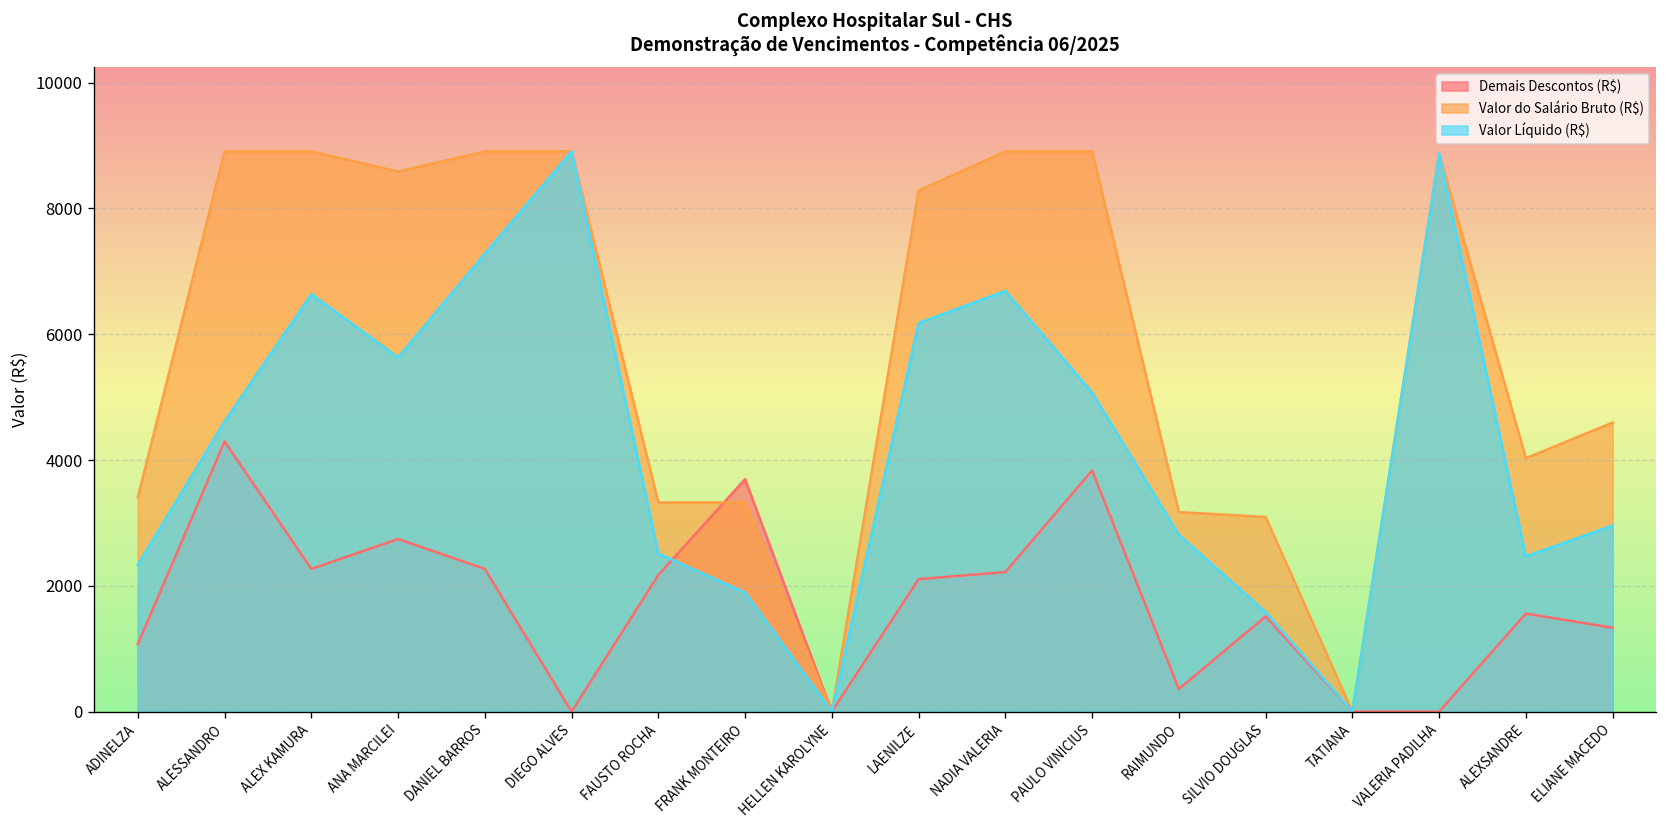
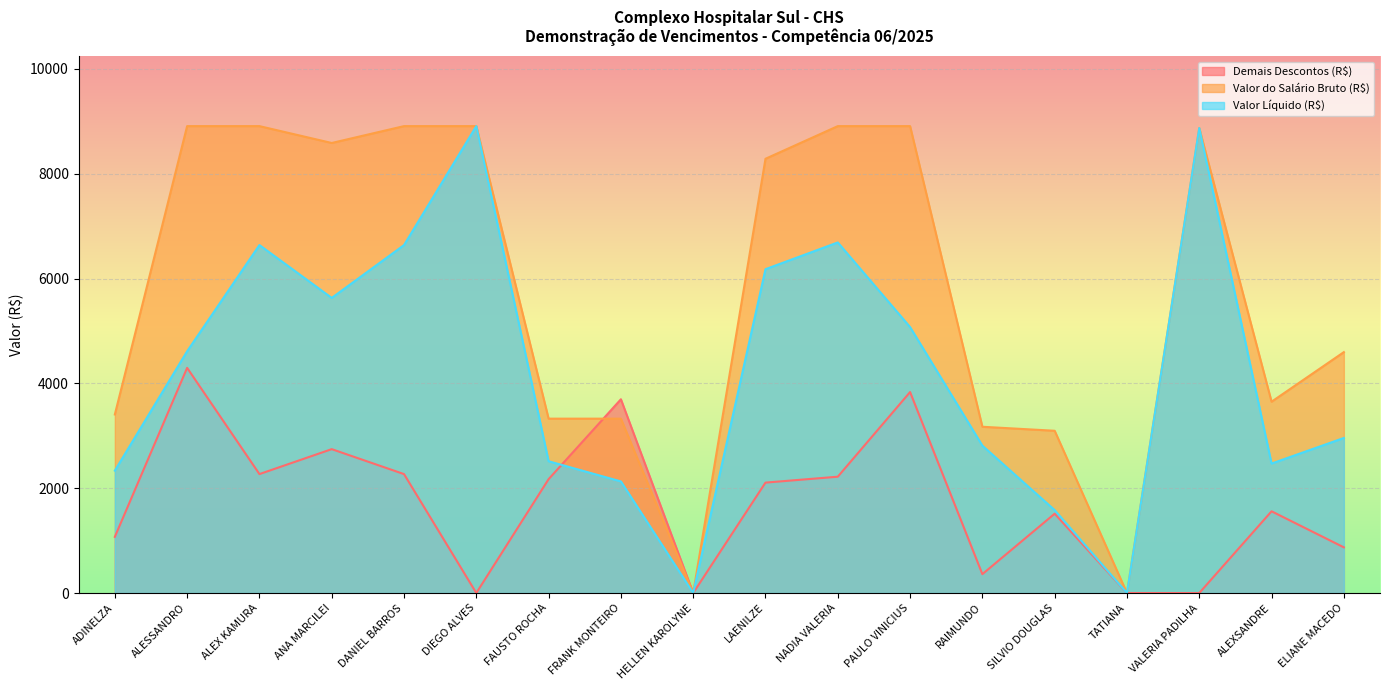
Valor Líquido (R$), DANIEL BARROS: 7300 -> 6600
Valor Líquido (R$), FRANK MONTEIRO: 1900 -> 2100
Valor do Salário Bruto (R$), ALEXSANDRE: 4000 -> 3700
Demais Descontos (R$), ELIANE MACEDO: 1300 -> 900
